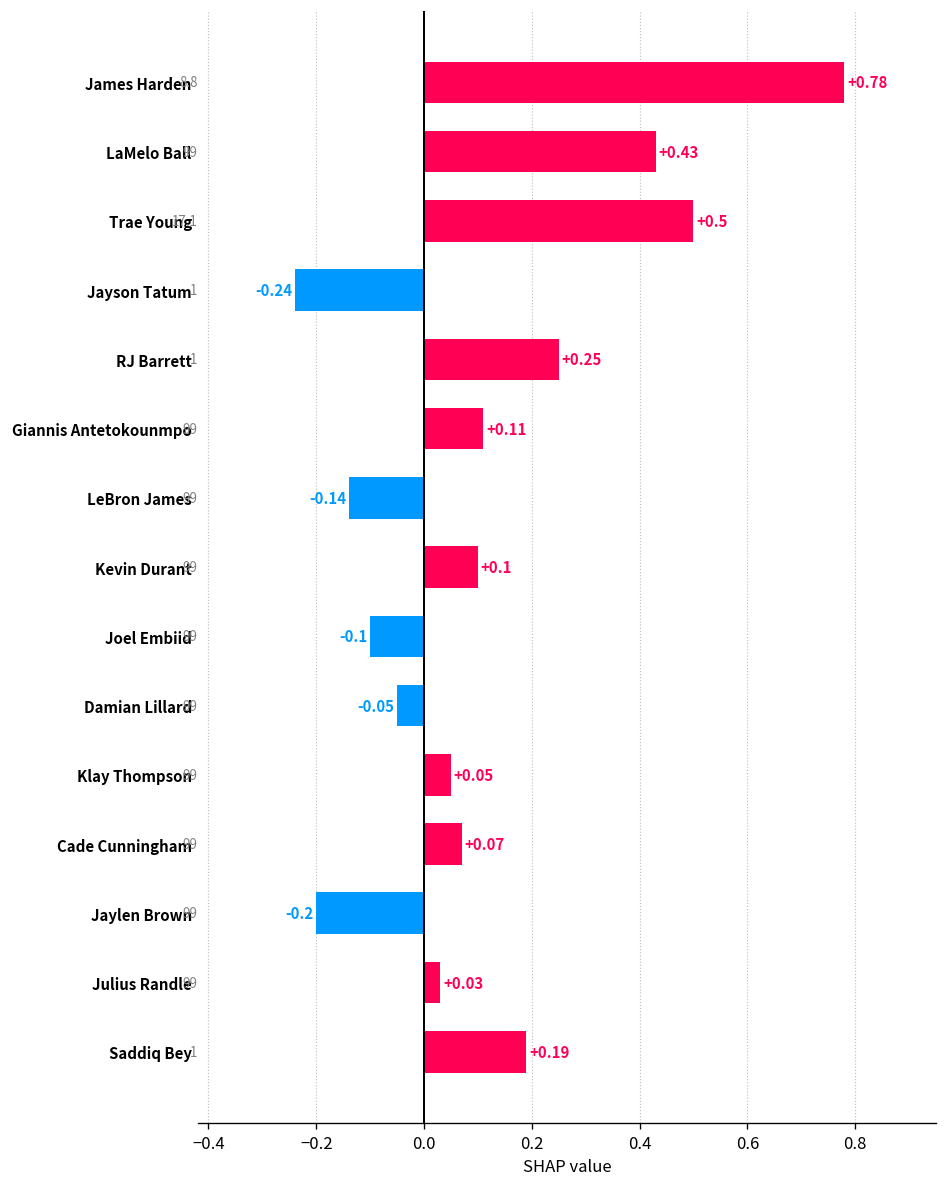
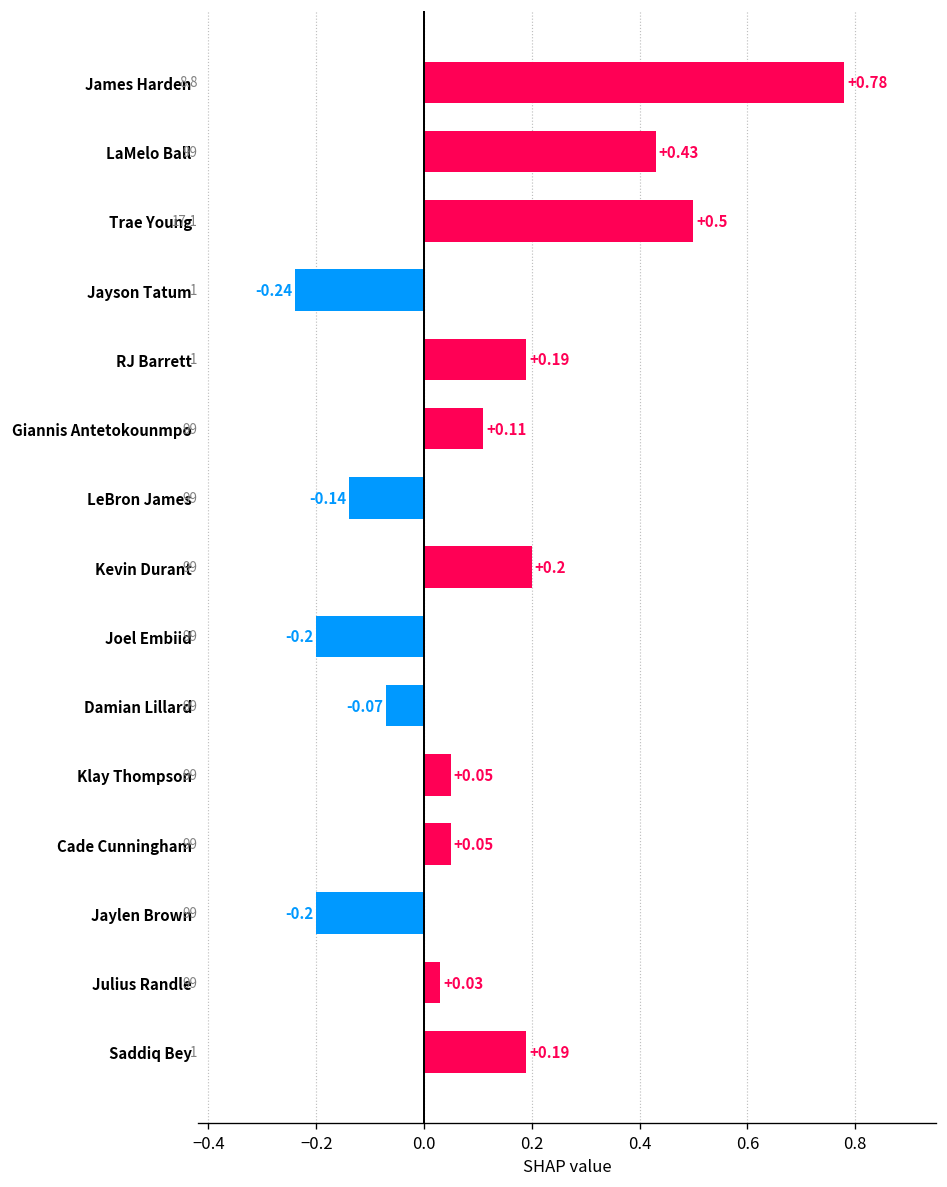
RJ Barrett: +0.25 -> +0.19
Kevin Durant: +0.1 -> +0.2
Joel Embiid: -0.1 -> -0.2
Damian Lillard: -0.05 -> -0.07
Cade Cunningham: +0.07 -> +0.05
